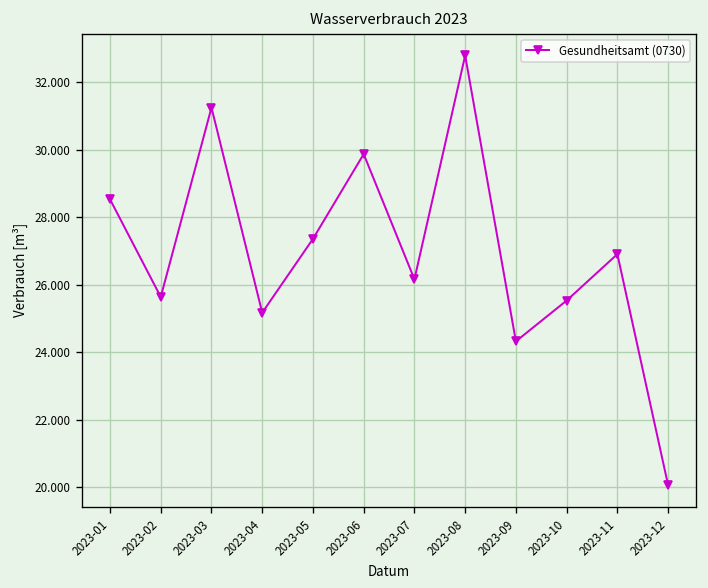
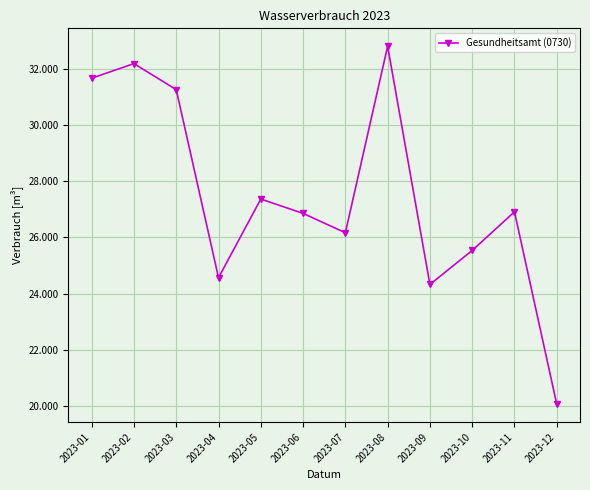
2023-01: 28.5 -> 31.7
2023-02: 25.6 -> 32.2
2023-04: 25.2 -> 24.6
2023-06: 29.9 -> 26.9
